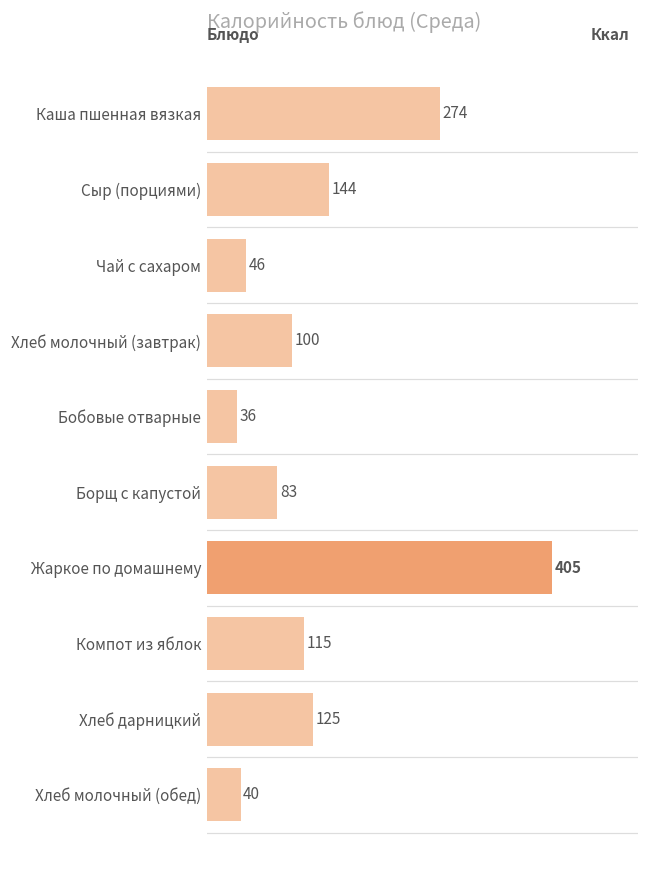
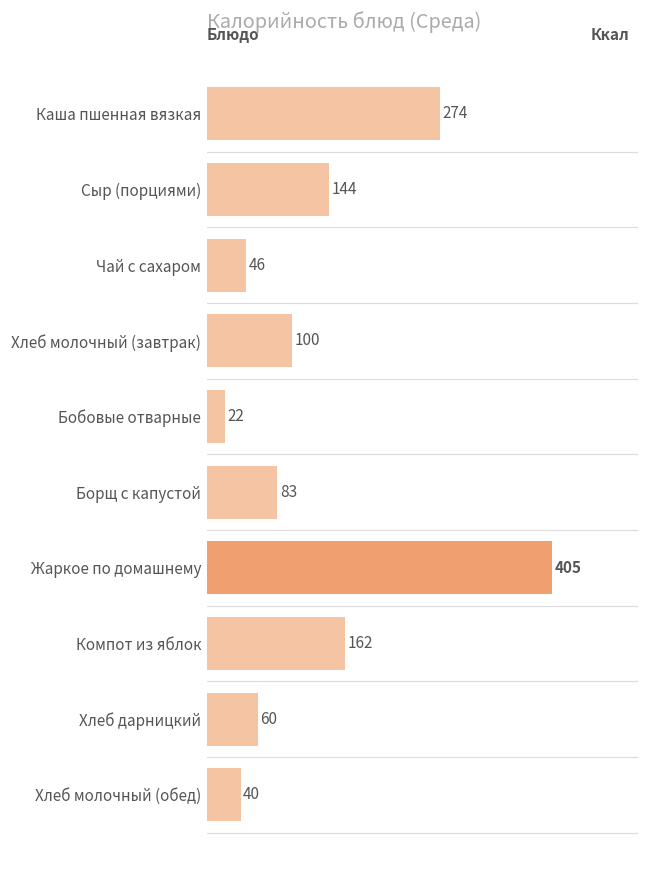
Бобовые отварные: 36 -> 22
Компот из яблок: 115 -> 162
Хлеб дарницкий: 125 -> 60
